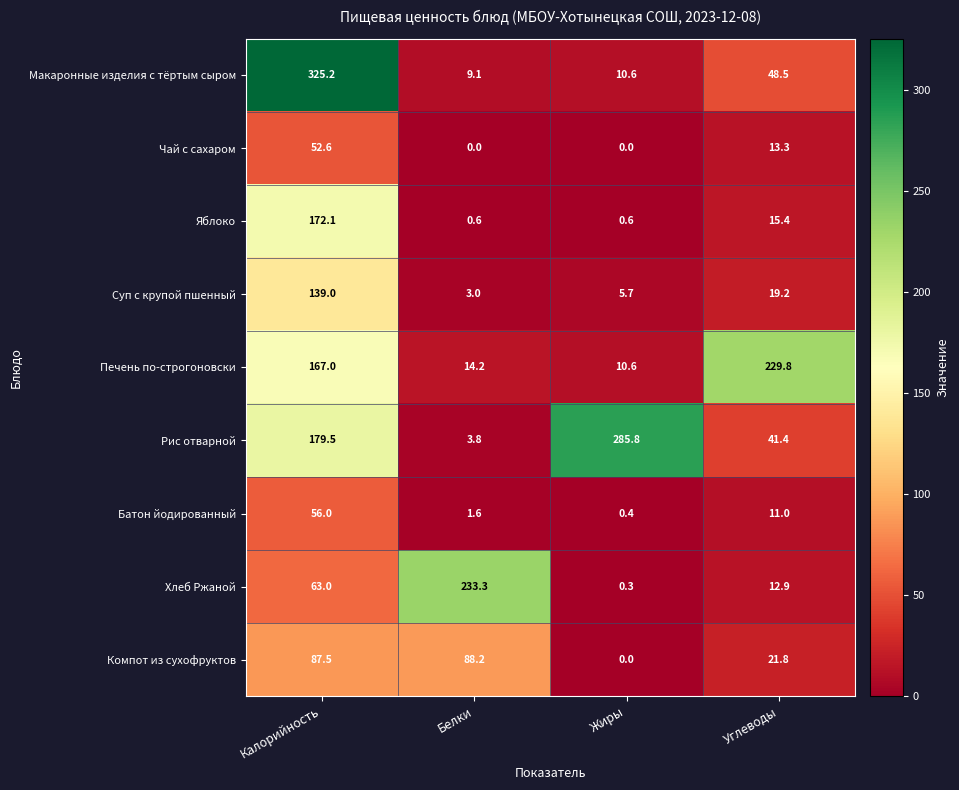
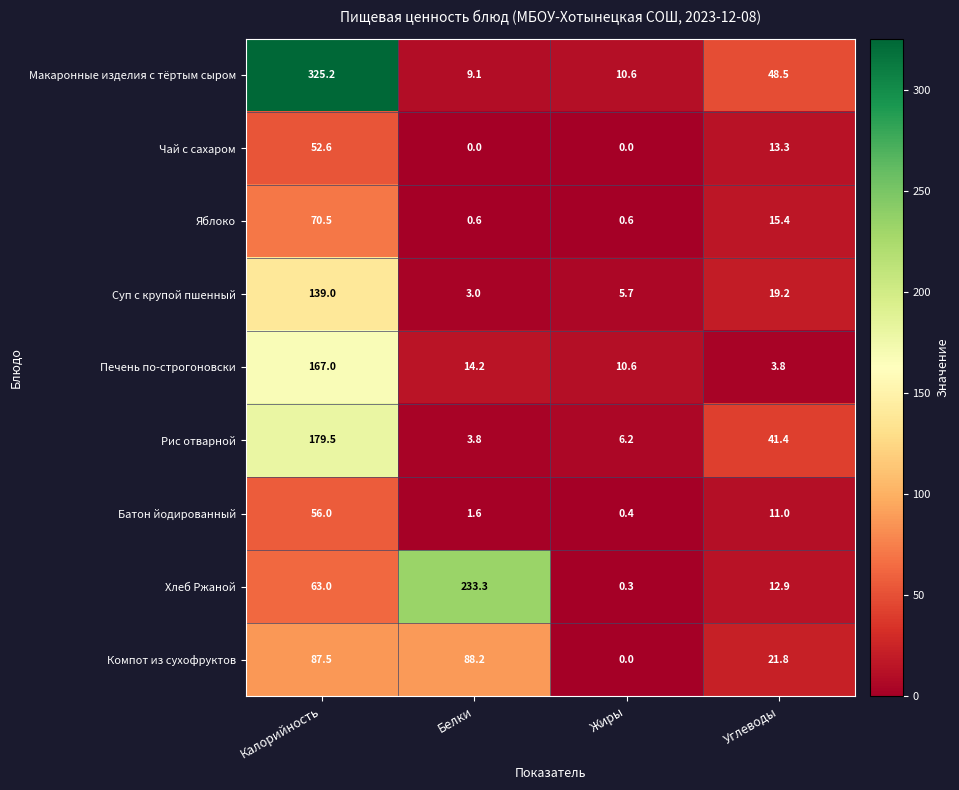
Яблоко, Калорийность: 172.1 -> 70.5
Печень по-строгоновски, Углеводы: 229.8 -> 3.8
Рис отварной, Жиры: 285.8 -> 6.2
